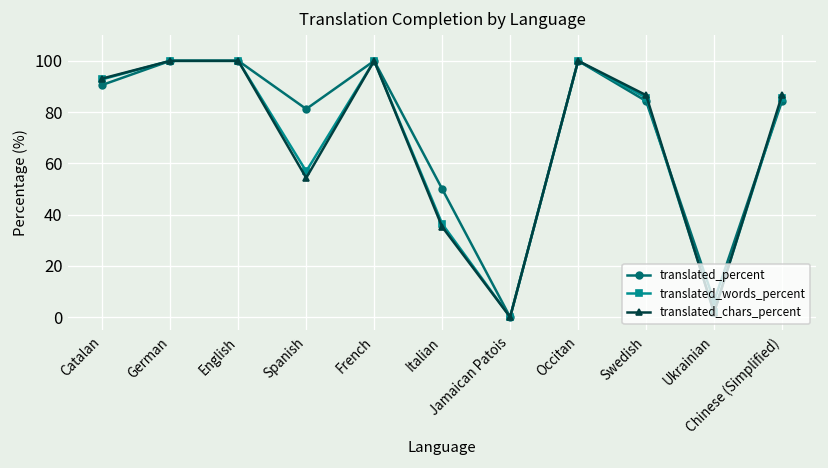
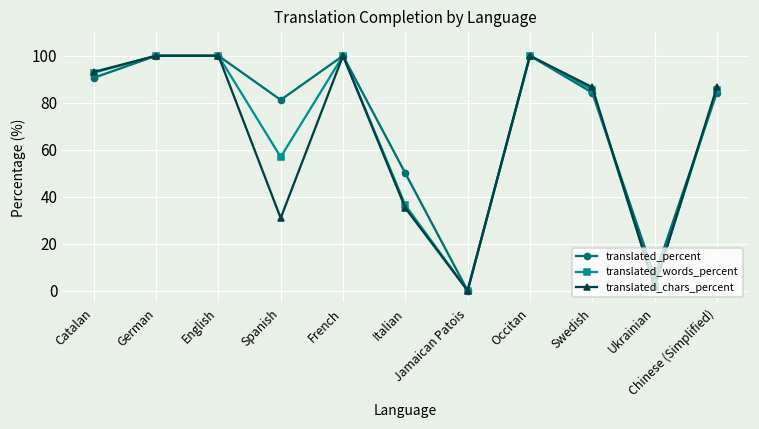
translated_chars_percent, Spanish: 54 -> 31
